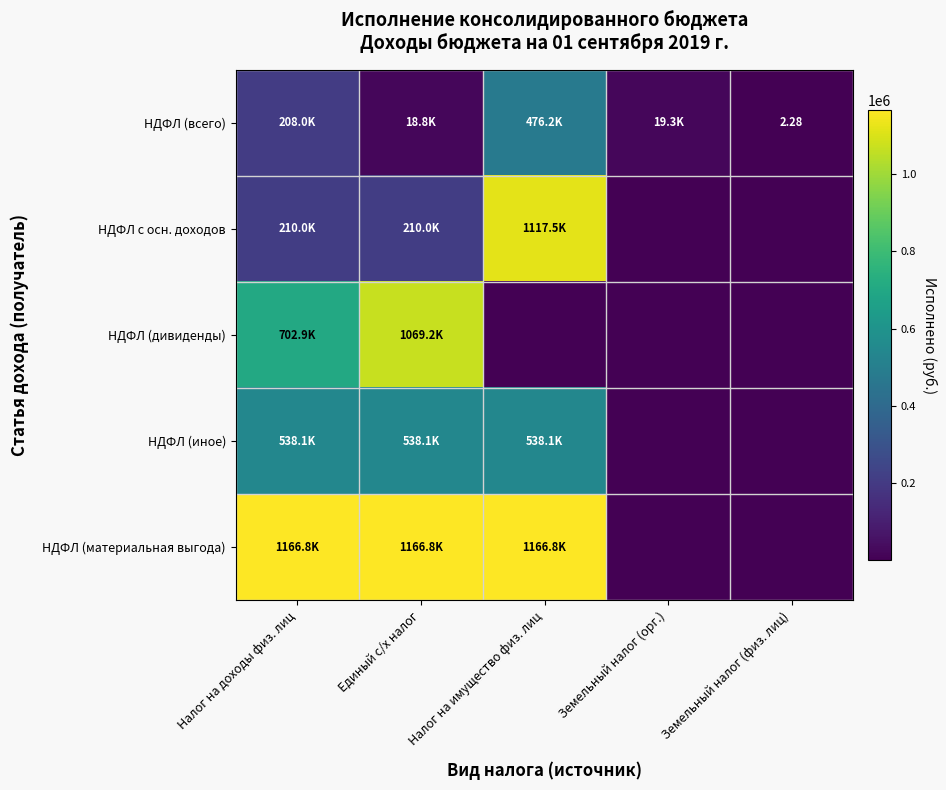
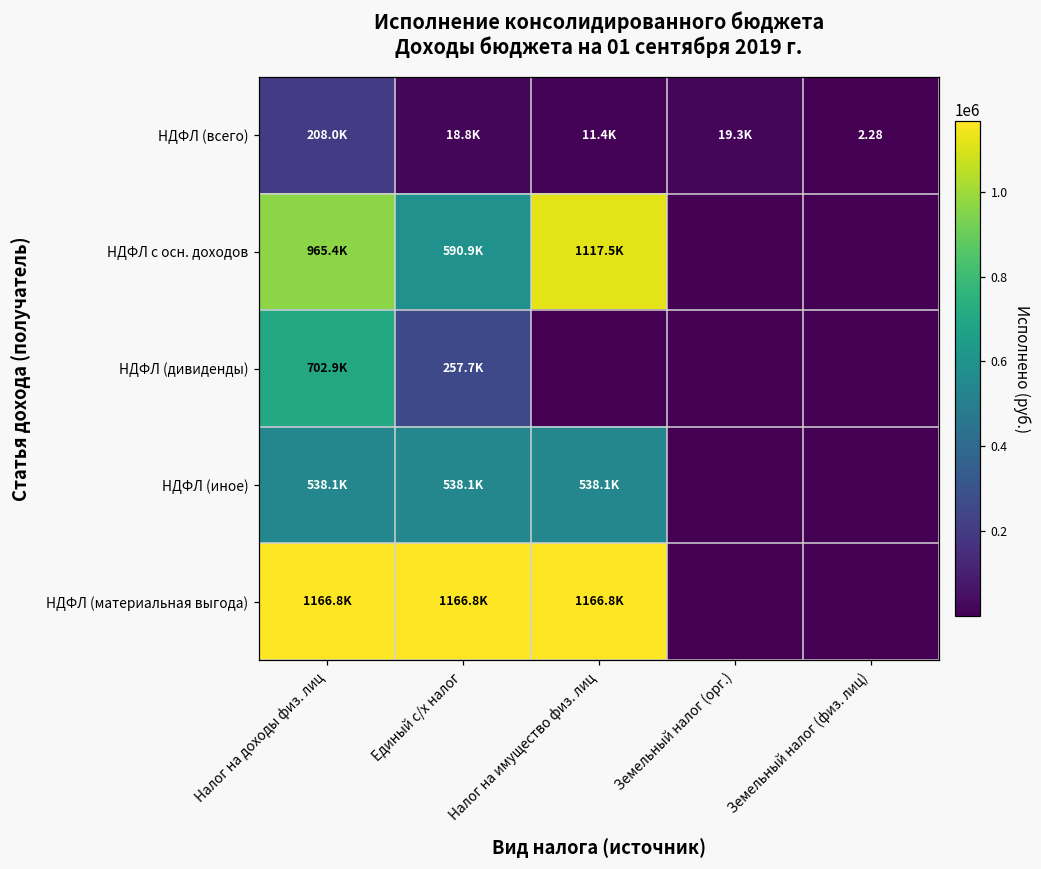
НДФЛ (всего), Налог на имущество физ. лиц: 476.2K -> 11.4K
НДФЛ с осн. доходов, Налог на доходы физ. лиц: 210.0K -> 965.4K
НДФЛ с осн. доходов, Единый с/х налог: 210.0K -> 590.9K
НДФЛ (дивиденды), Единый с/х налог: 1069.2K -> 257.7K
